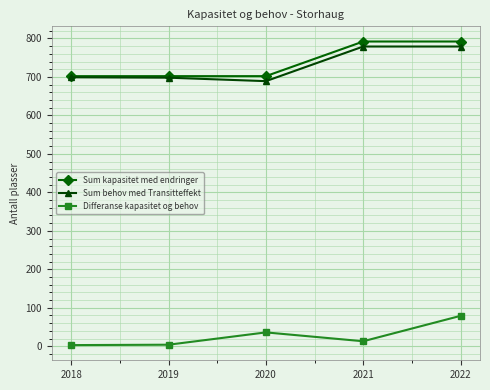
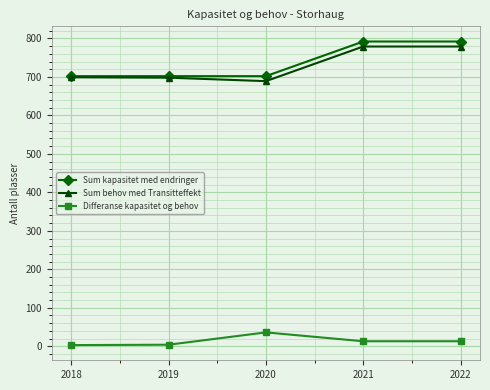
Differanse kapasitet og behov, 2022: 80 -> 10
